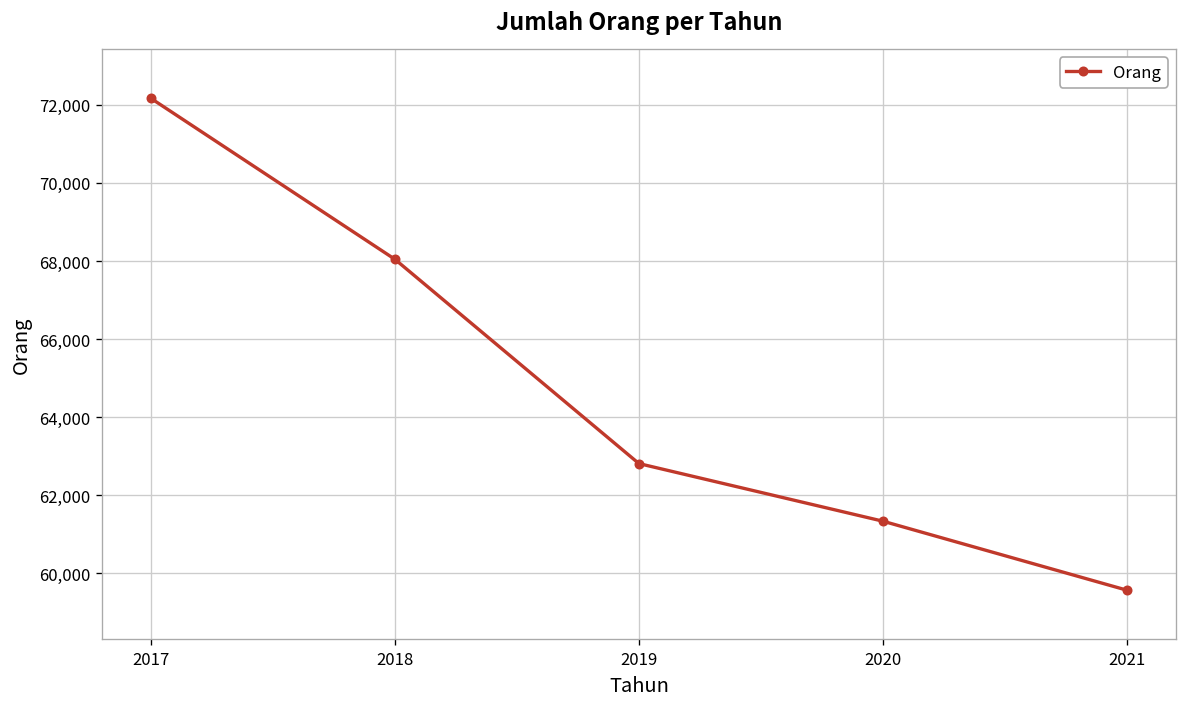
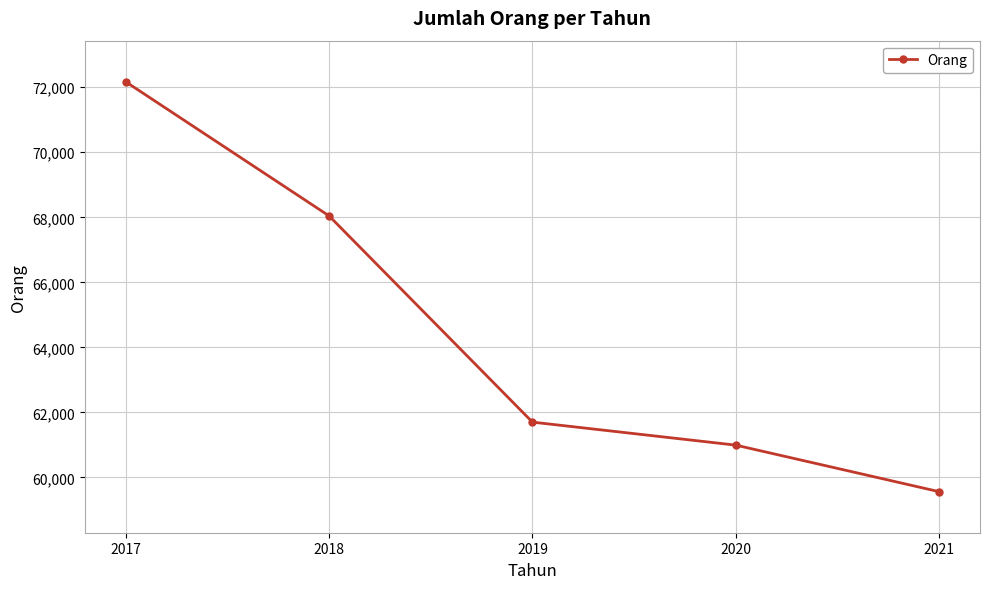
2019: 62,800 -> 61,700
2020: 61,300 -> 61,000
